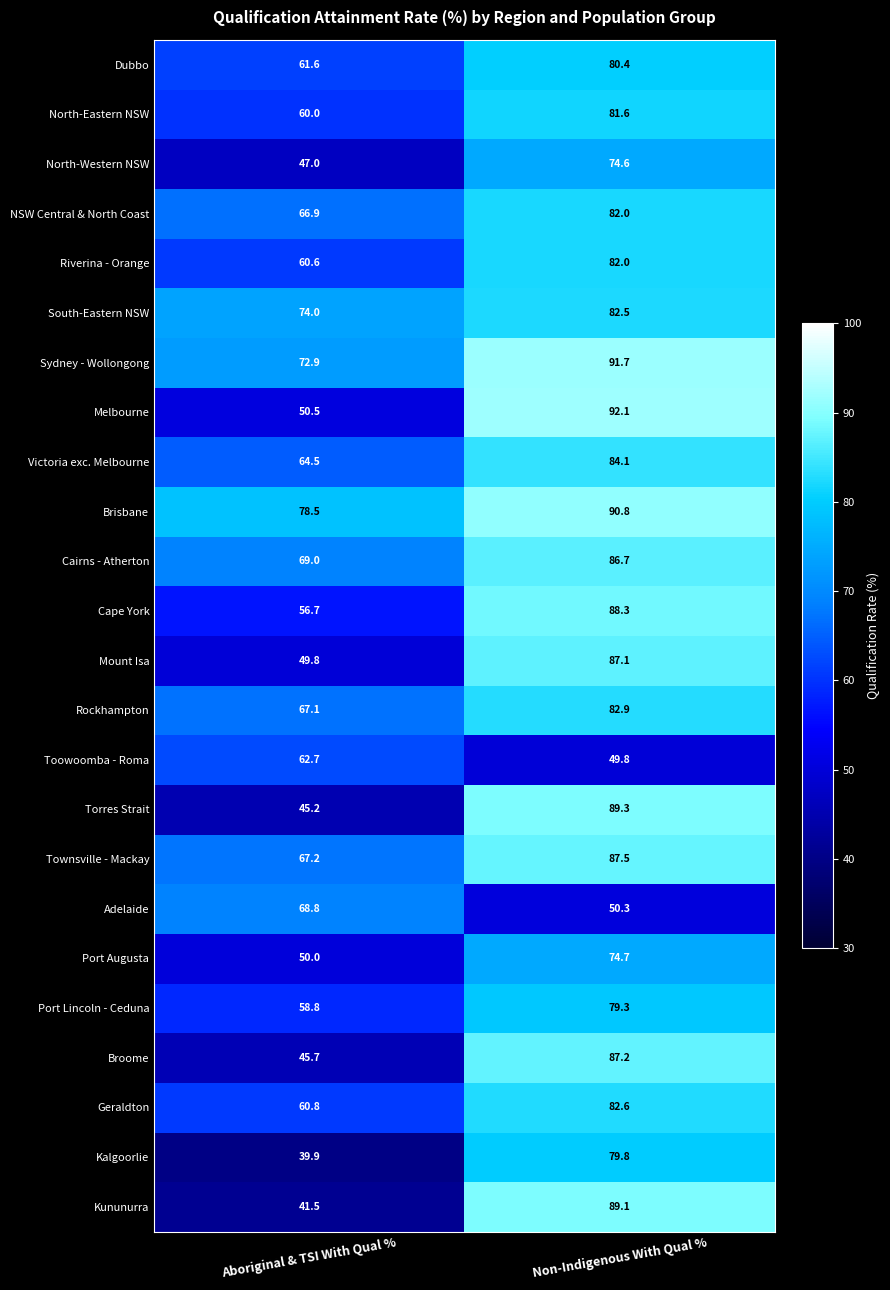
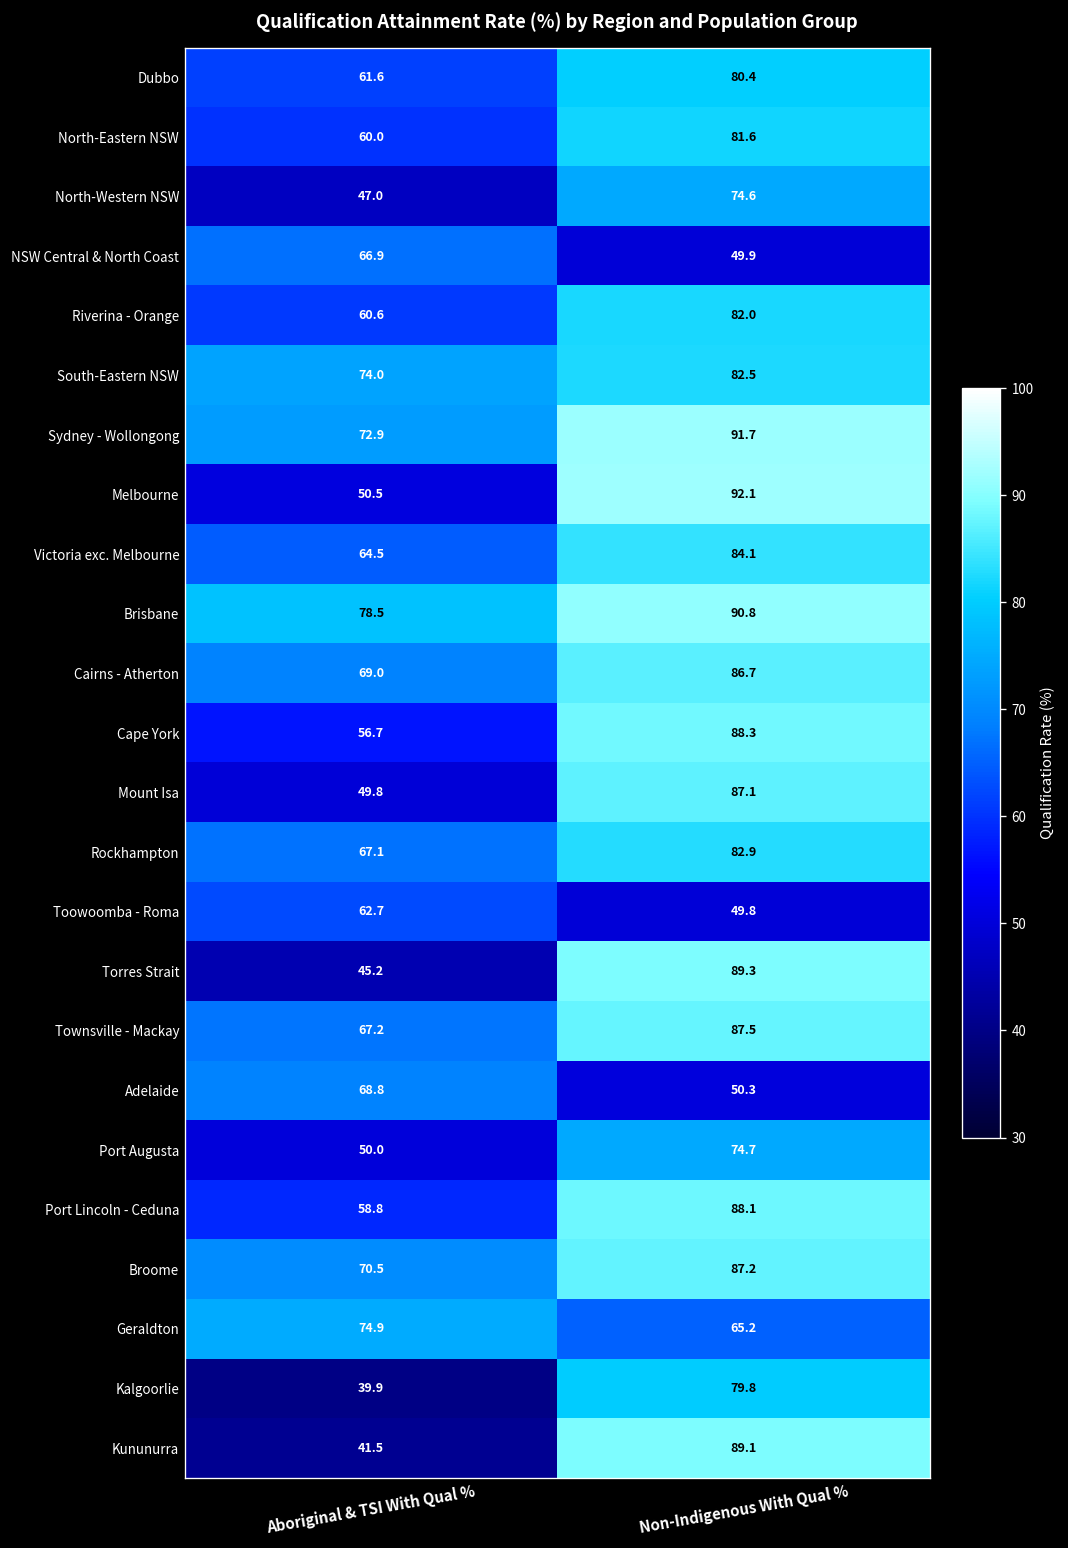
NSW Central & North Coast, Non-Indigenous With Qual %: 82.0 -> 49.9
Port Lincoln - Ceduna, Non-Indigenous With Qual %: 79.3 -> 88.1
Broome, Aboriginal & TSI With Qual %: 45.7 -> 70.5
Geraldton, Aboriginal & TSI With Qual %: 60.8 -> 74.9
Geraldton, Non-Indigenous With Qual %: 82.6 -> 65.2
